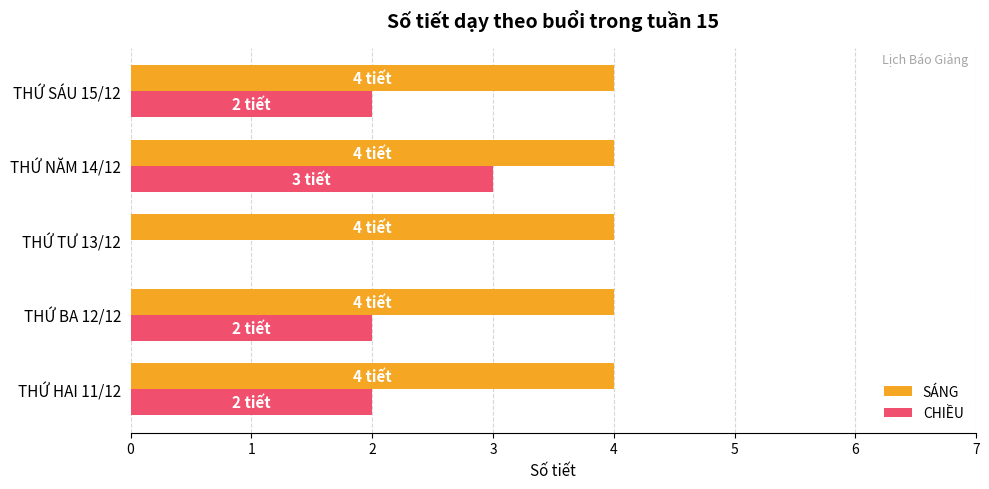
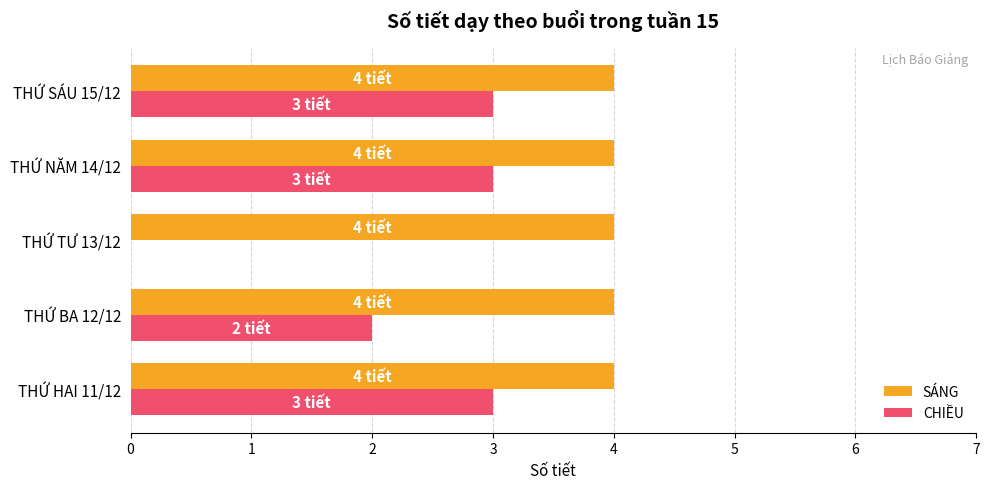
CHIỀU, THỨ SÁU 15/12: 2 -> 3
CHIỀU, THỨ HAI 11/12: 2 -> 3
